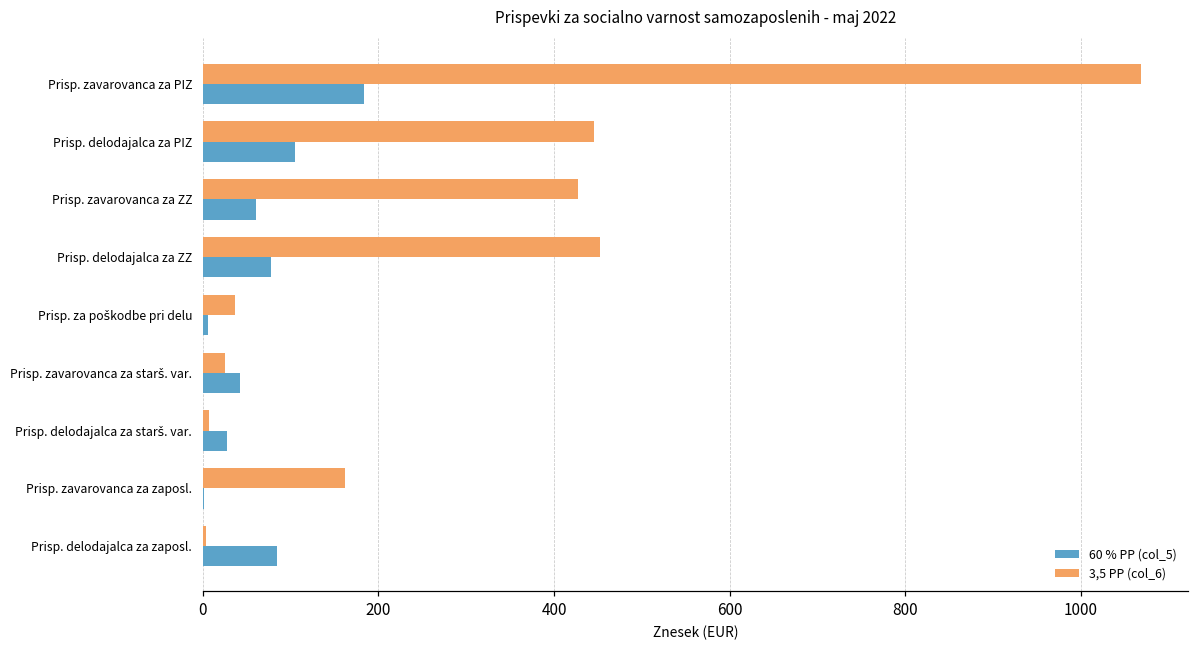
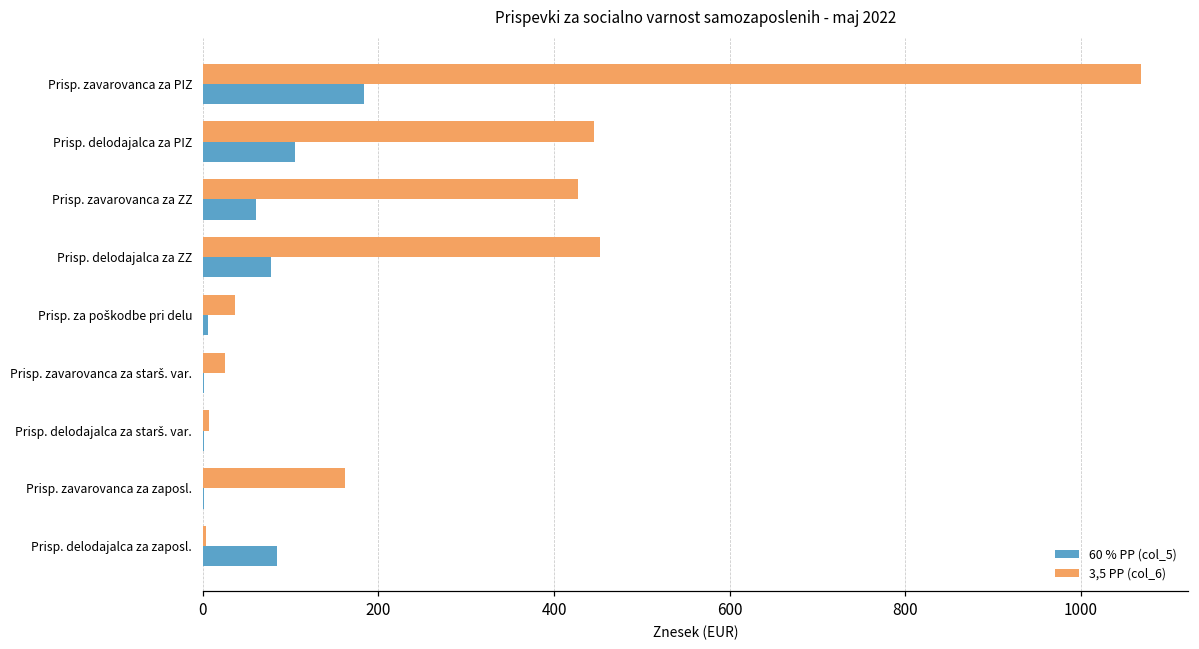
60 % PP (col_5), Prisp. zavarovanca za starš. var.: 40 -> 0
60 % PP (col_5), Prisp. delodajalca za starš. var.: 30 -> 0
